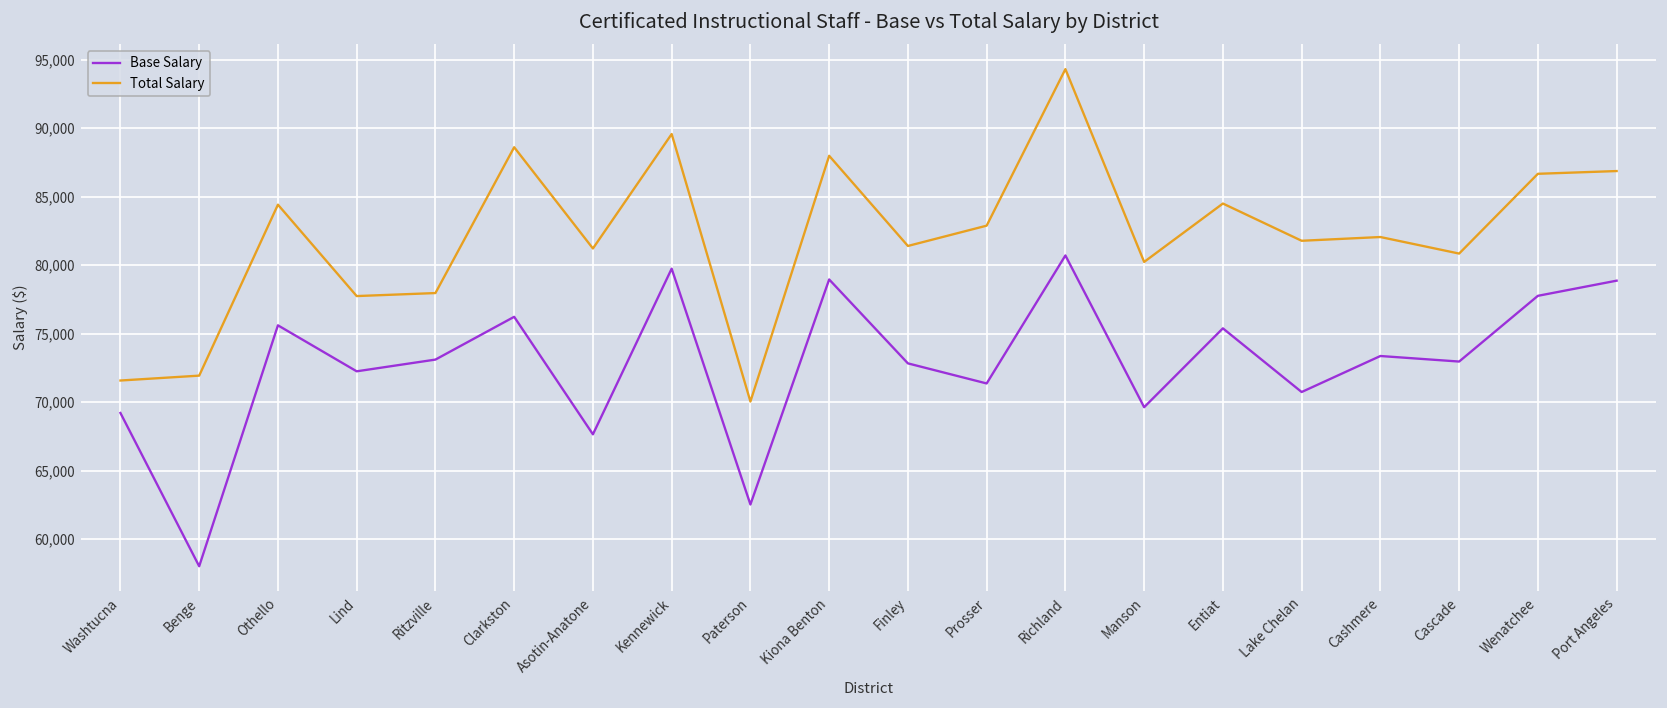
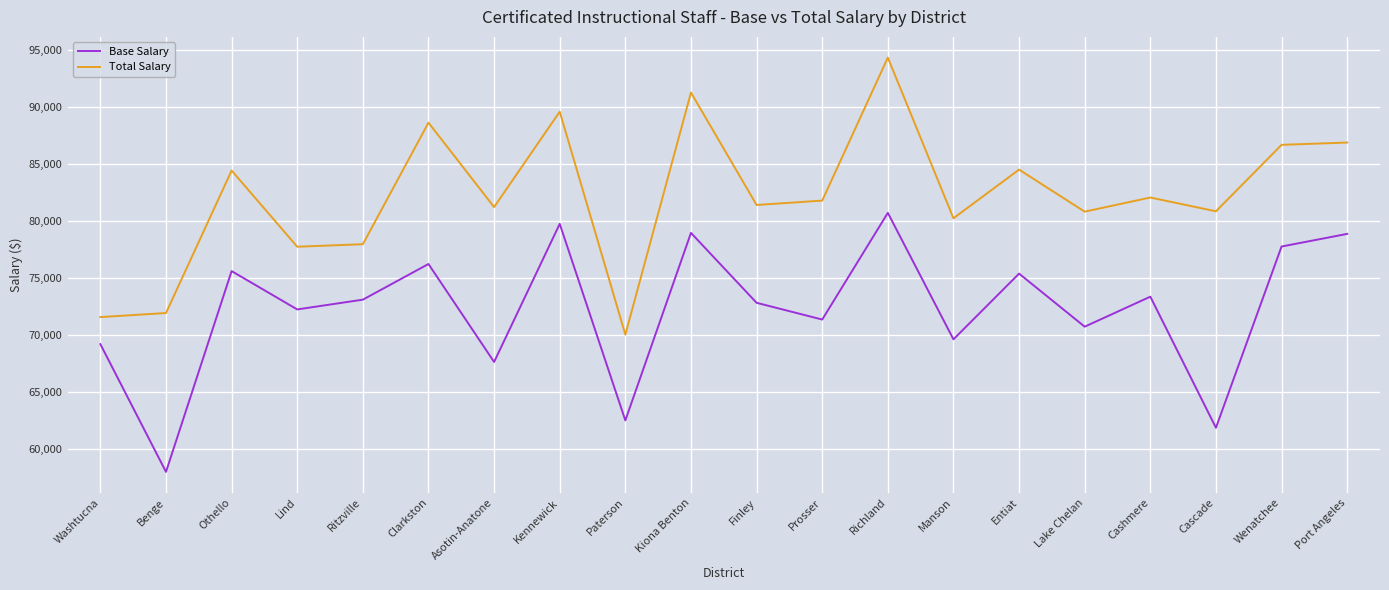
Total Salary, Kiona Benton: 88,000 -> 91,300
Total Salary, Prosser: 82,900 -> 81,800
Total Salary, Lake Chelan: 81,800 -> 80,800
Base Salary, Cascade: 73,000 -> 61,900
